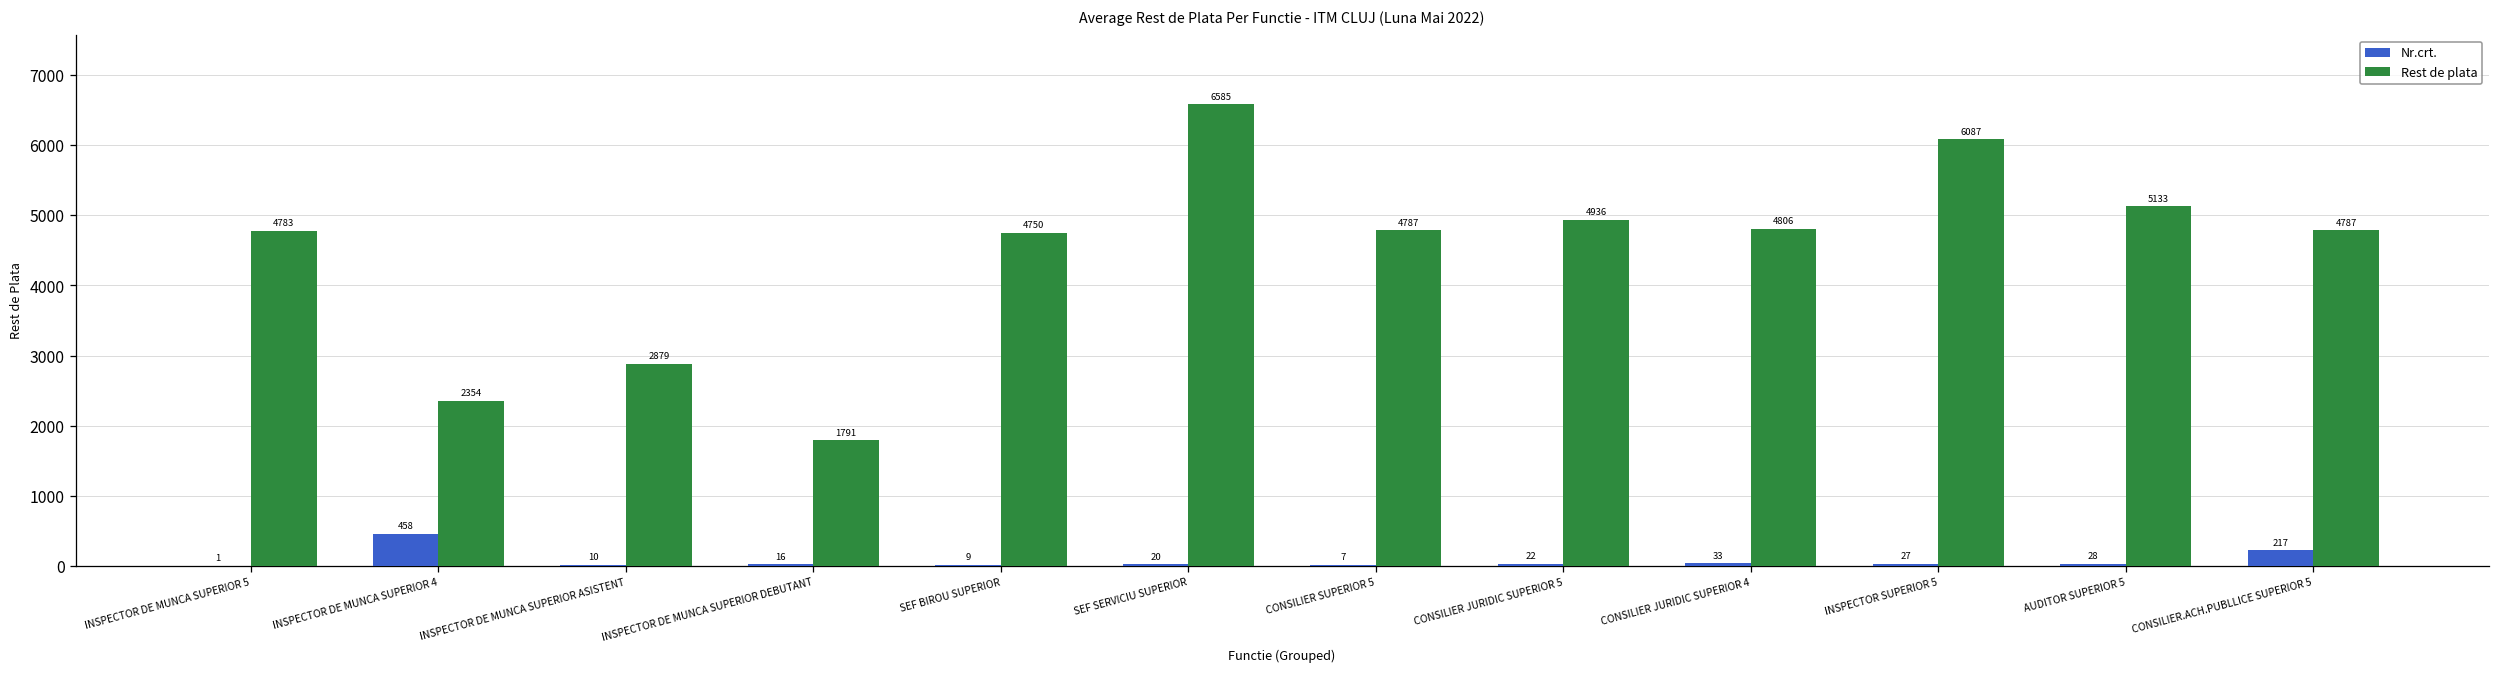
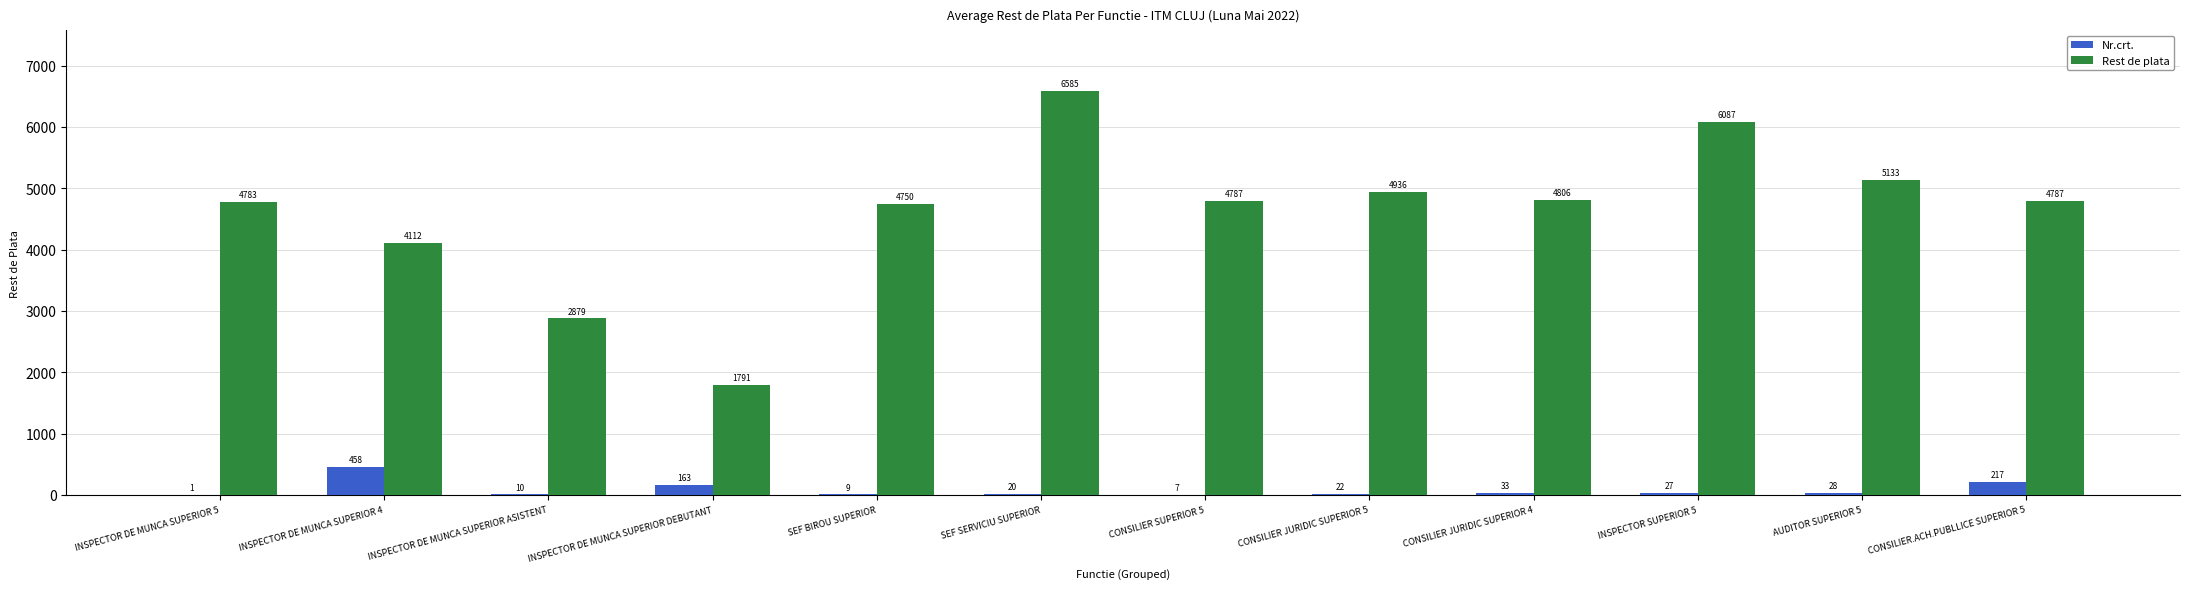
Rest de plata, INSPECTOR DE MUNCA SUPERIOR 4: 2354 -> 4112
Nr.crt., INSPECTOR DE MUNCA SUPERIOR DEBUTANT: 16 -> 163
